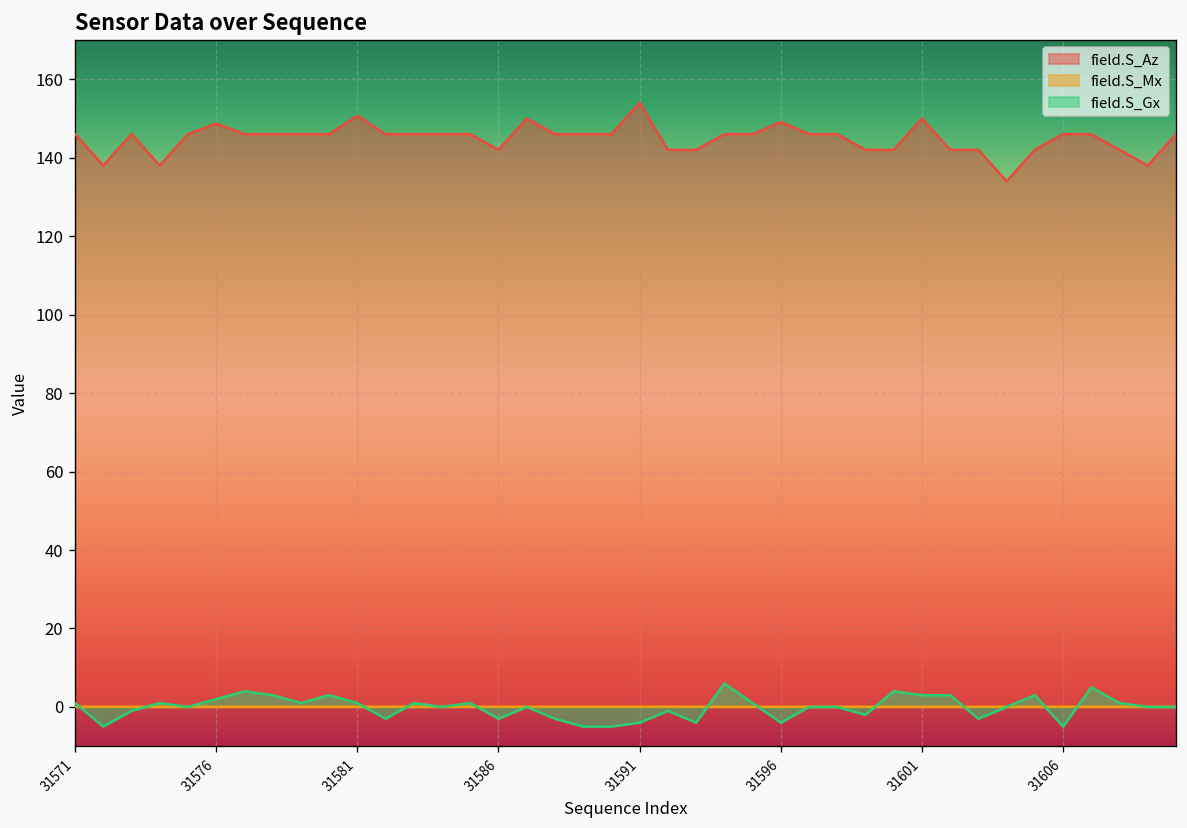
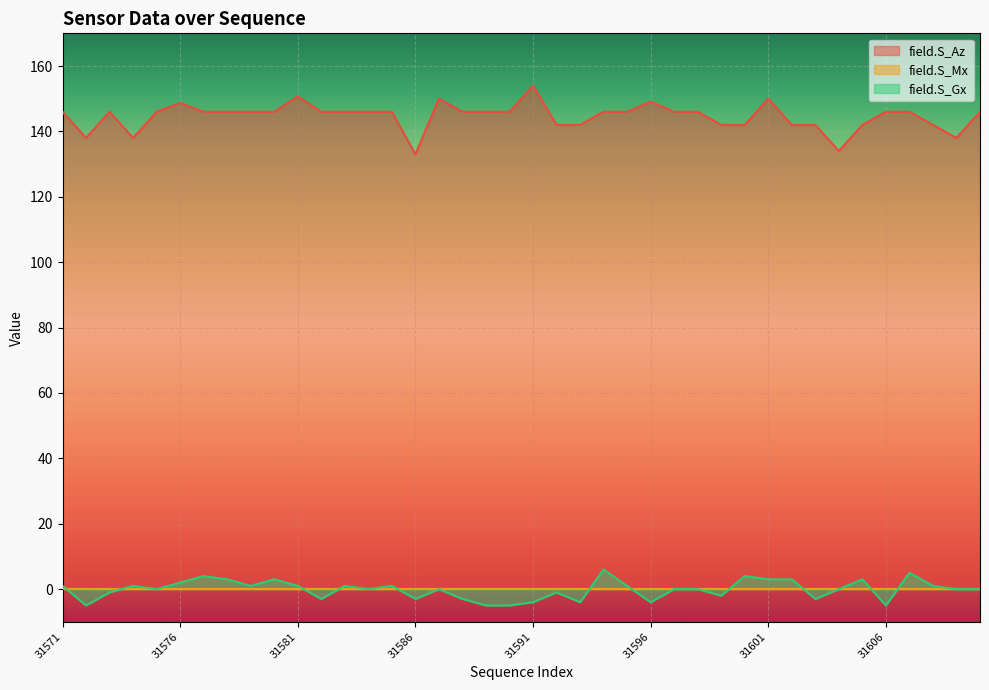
field.S_Az, 31586: 142 -> 133
